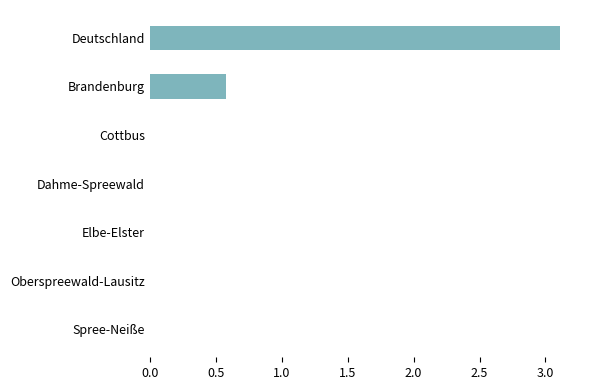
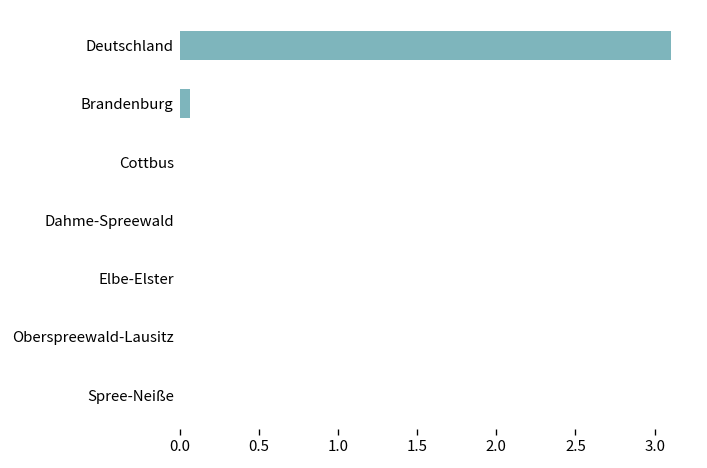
Brandenburg: 0.58 -> 0.07
